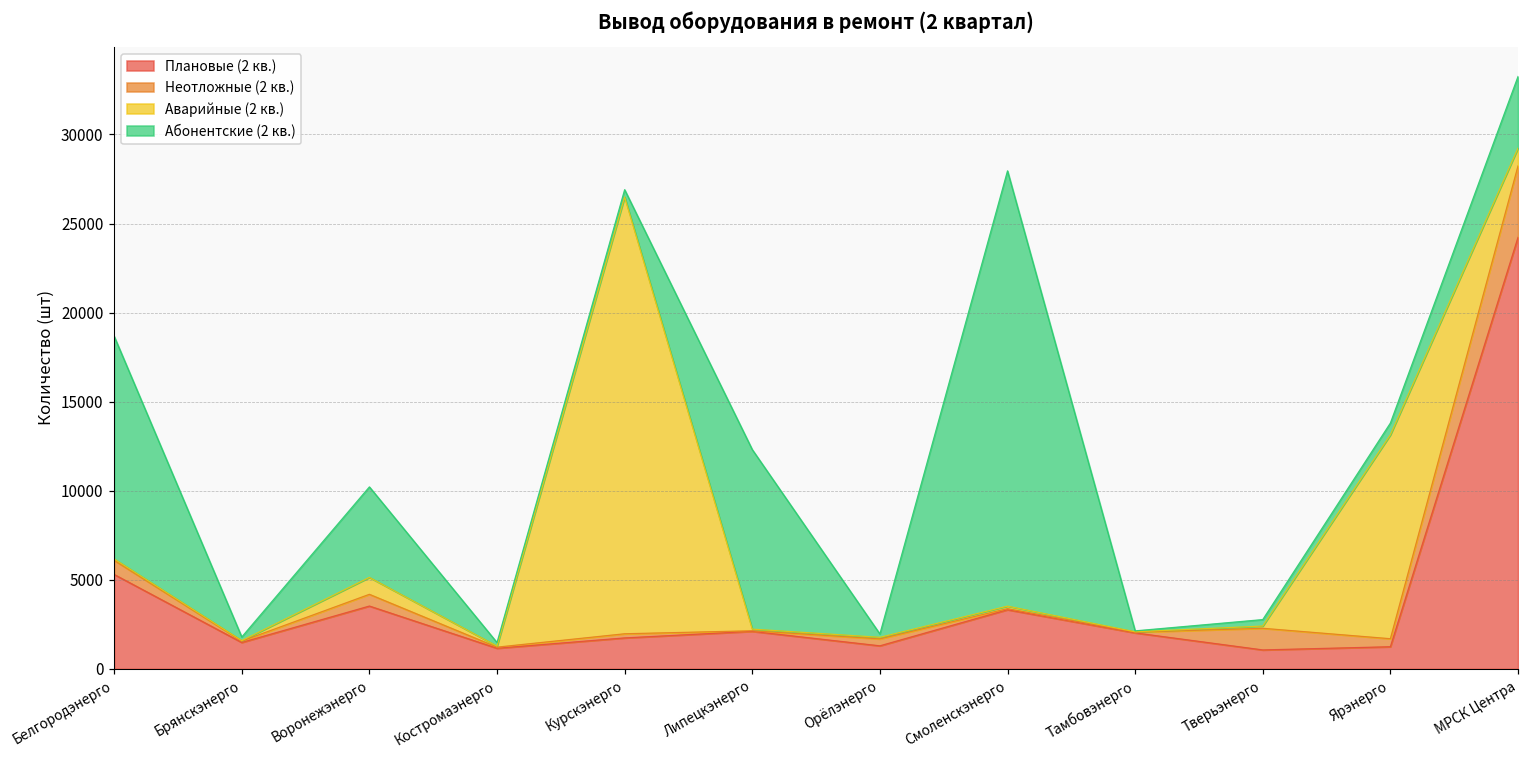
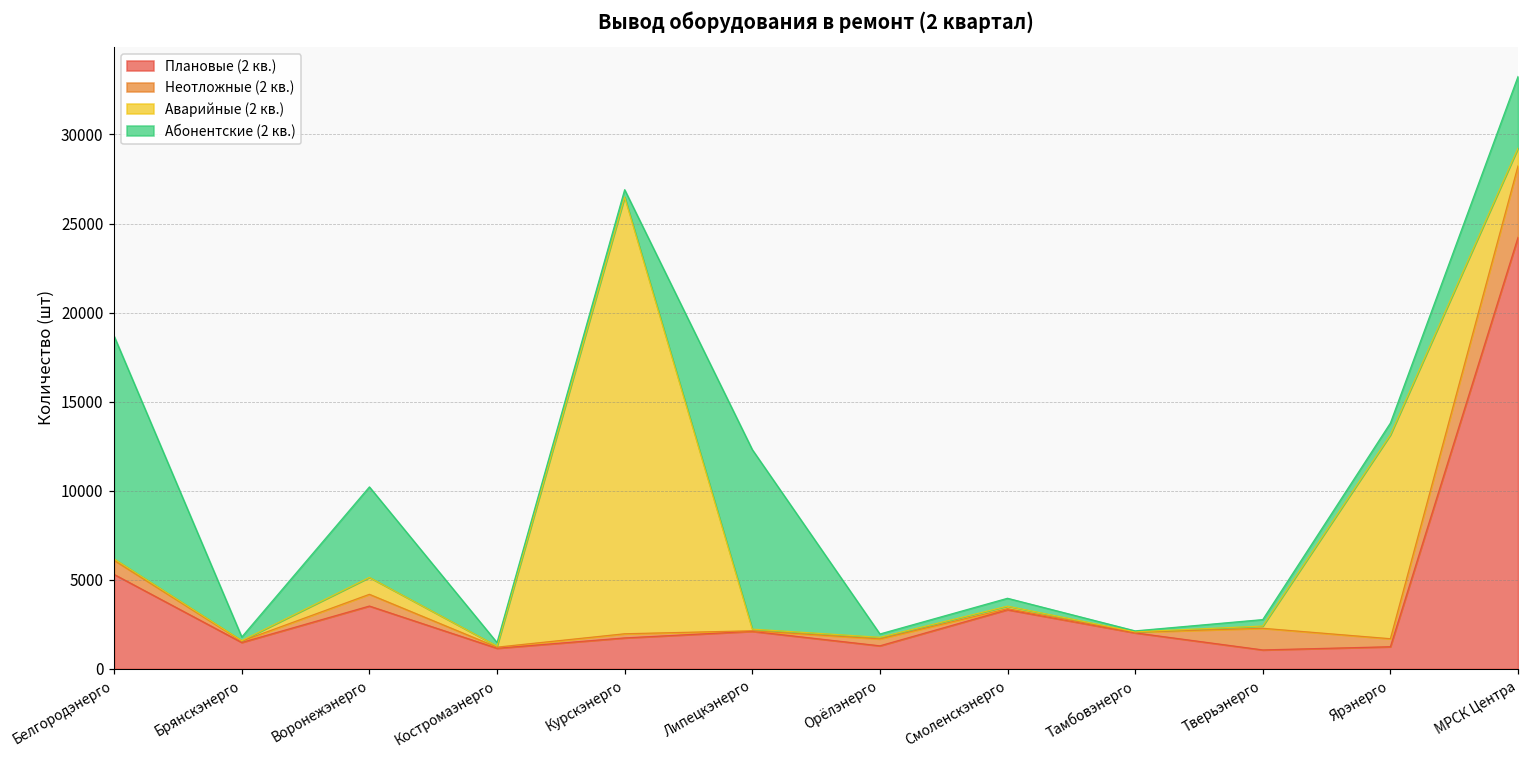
Абонентские (2 кв.), Смоленскэнерго: 24400 -> 400
